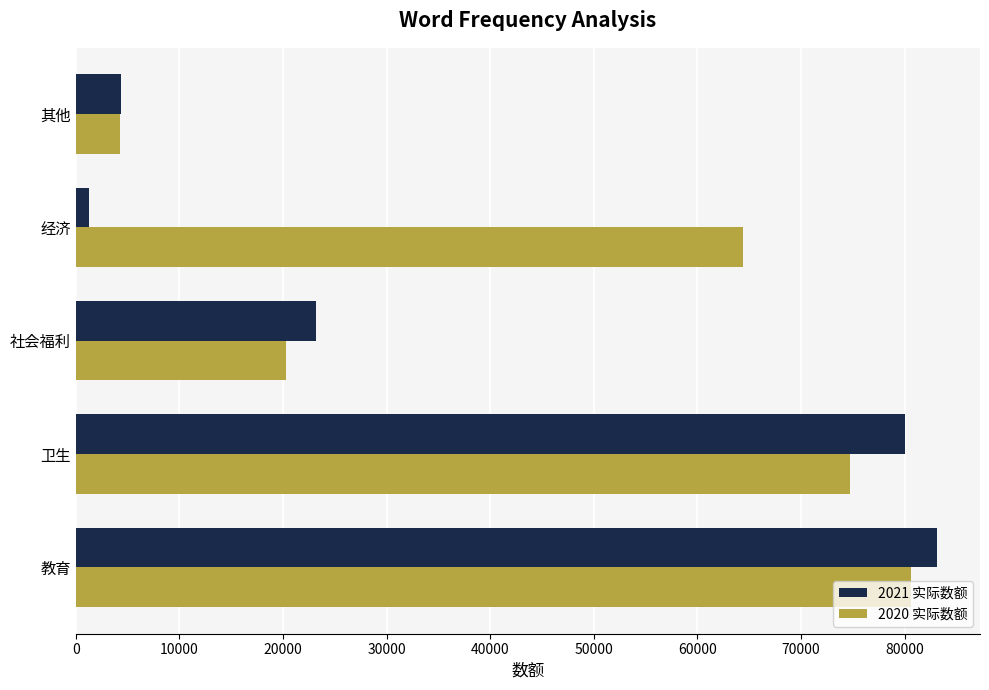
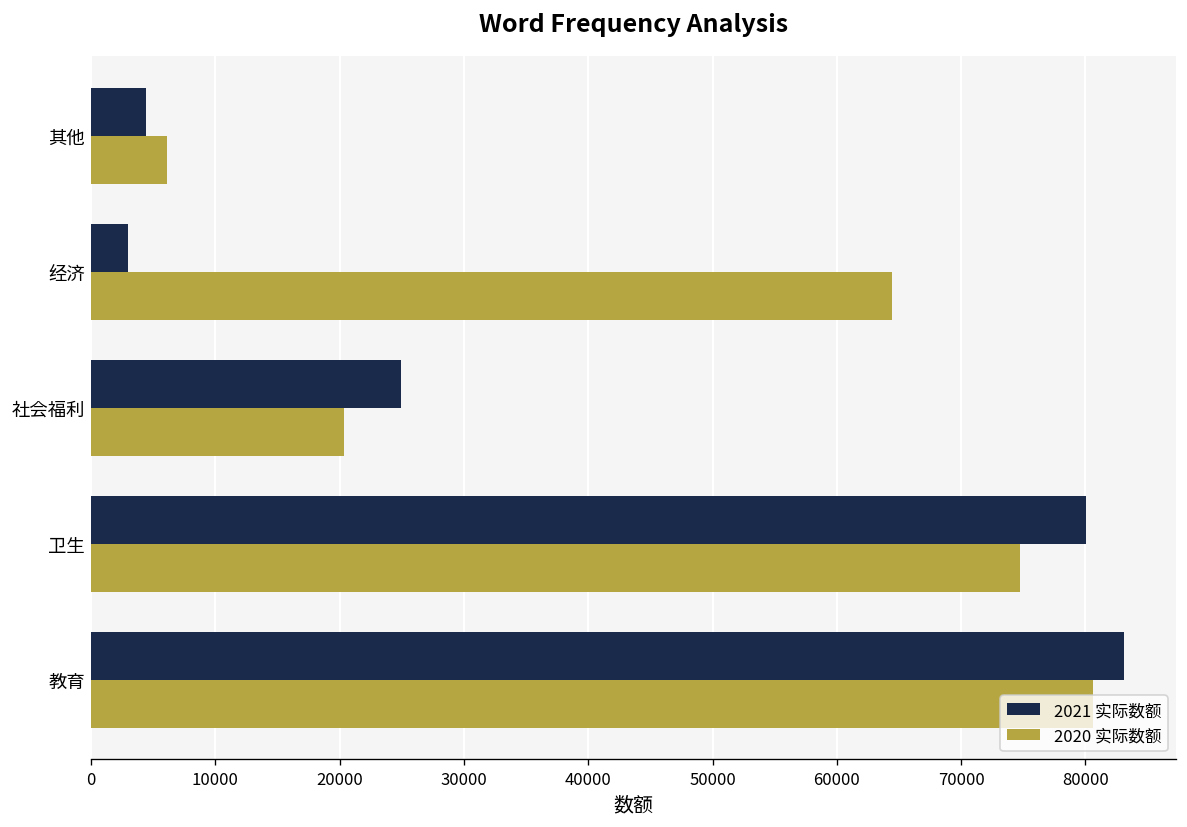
2020 实际数额, 其他: 4200 -> 6100
2021 实际数额, 经济: 1200 -> 3000
2021 实际数额, 社会福利: 23100 -> 24900
